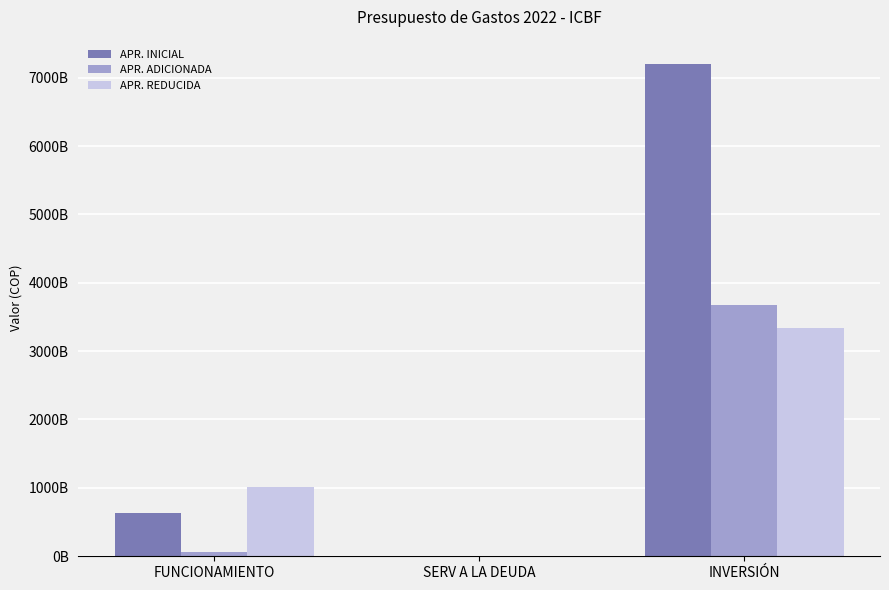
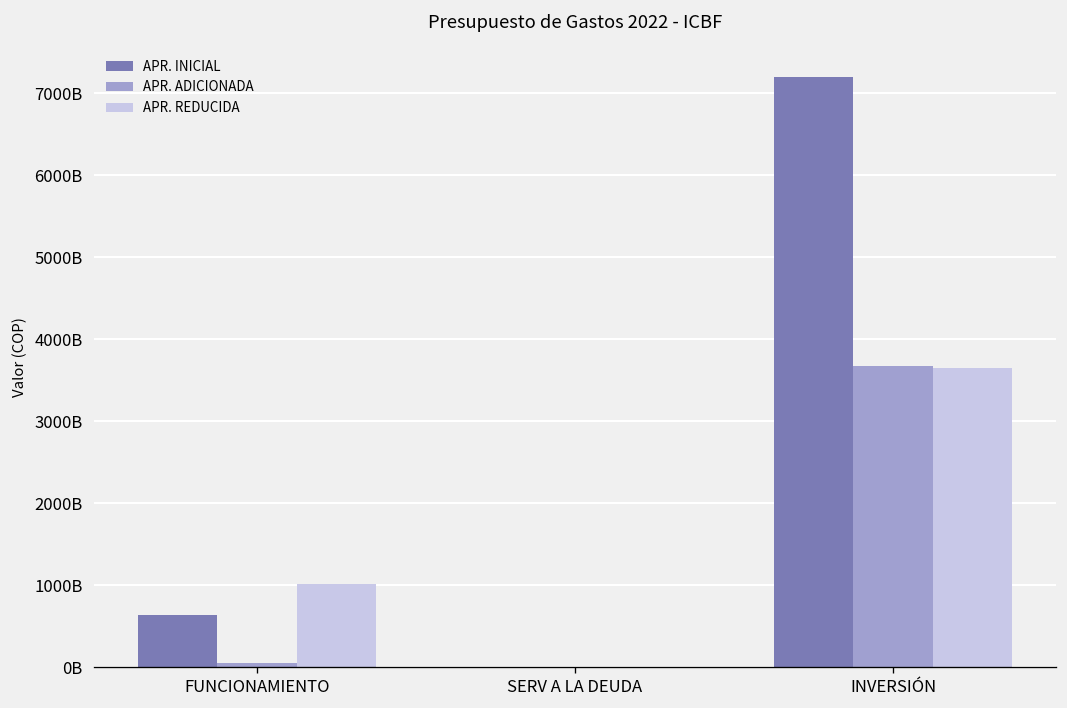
APR. REDUCIDA, INVERSIÓN: 3300000000000 -> 3600000000000
